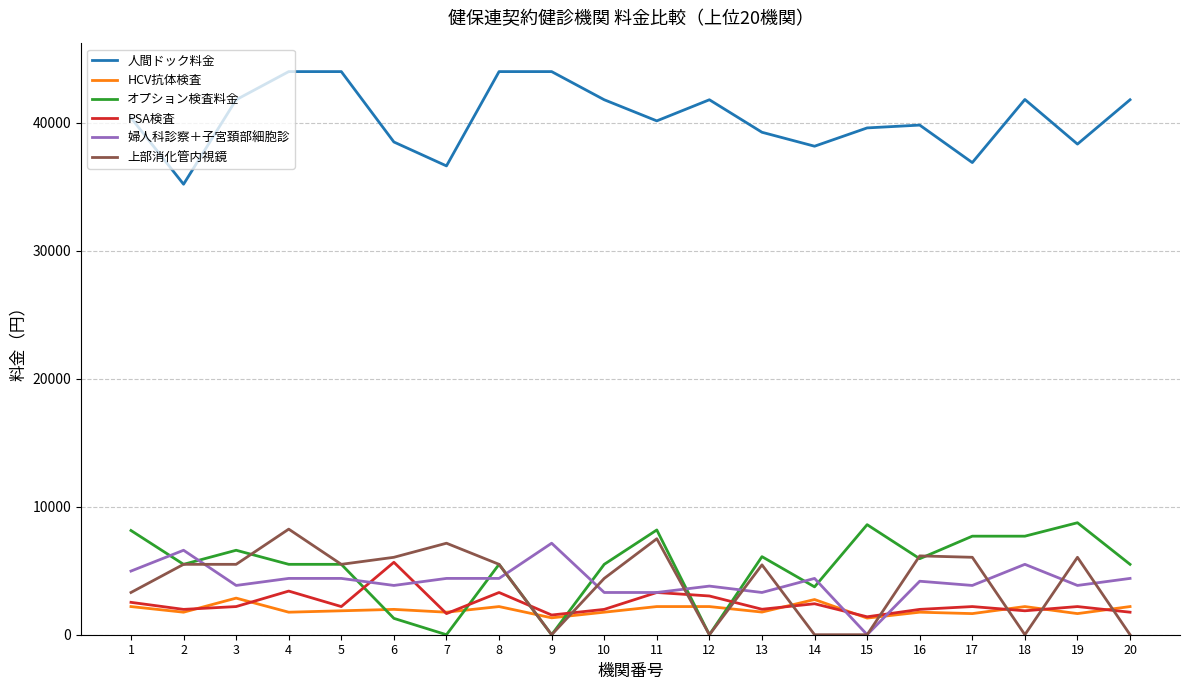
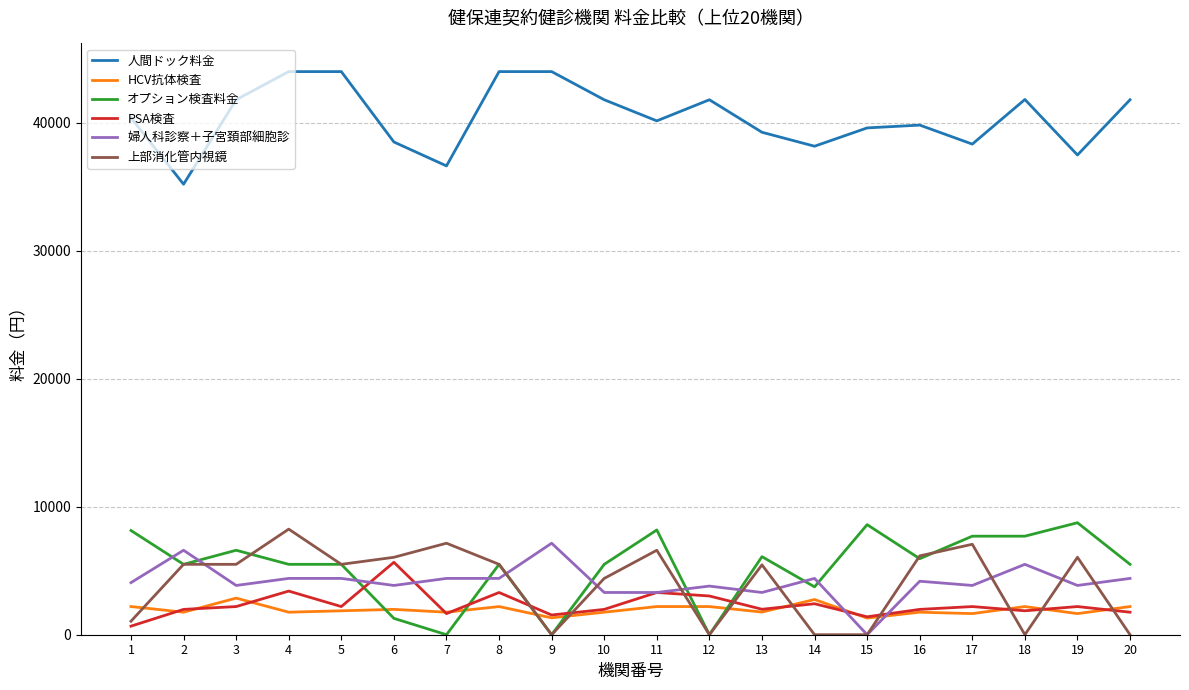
PSA検査, 1: 2500 -> 700
婦人科診察＋子宮頚部細胞診, 1: 5000 -> 4100
上部消化管内視鏡, 1: 3300 -> 1100
上部消化管内視鏡, 11: 7500 -> 6600
人間ドック料金, 17: 36900 -> 38300
上部消化管内視鏡, 17: 6100 -> 7100
人間ドック料金, 19: 38300 -> 37500
